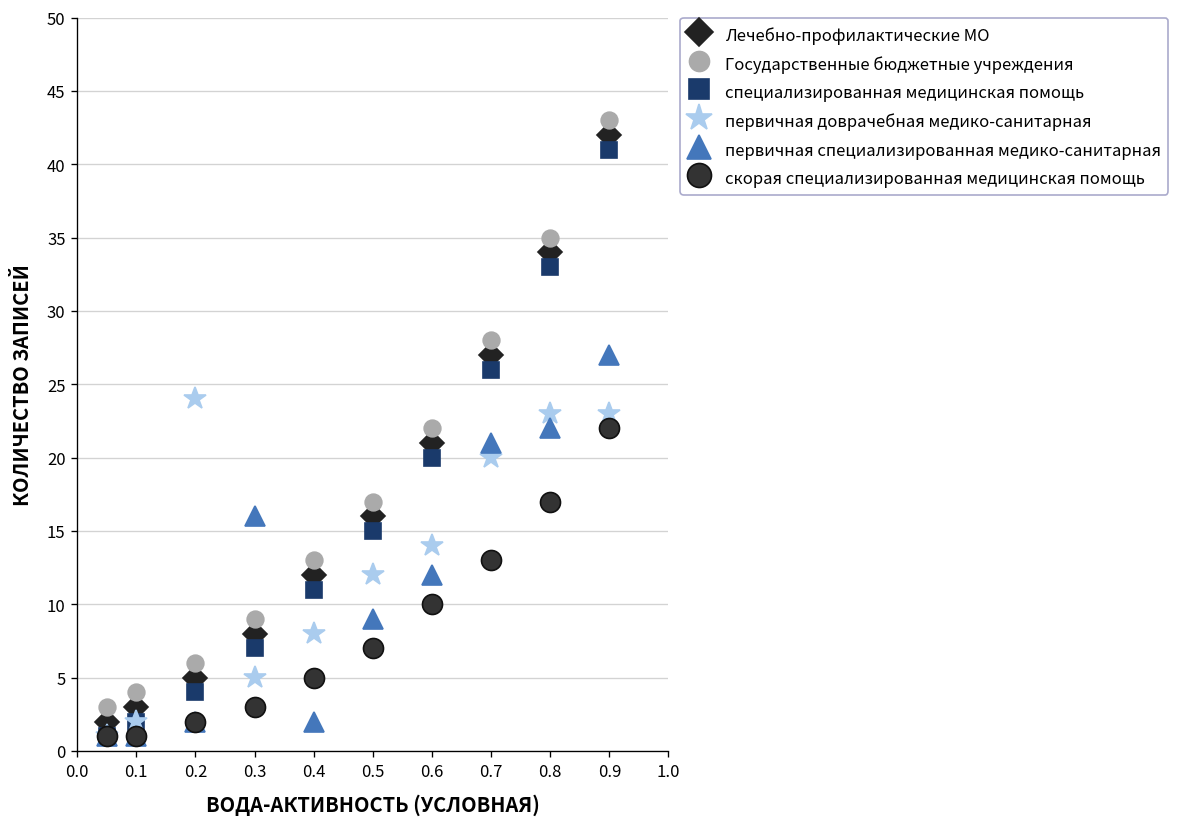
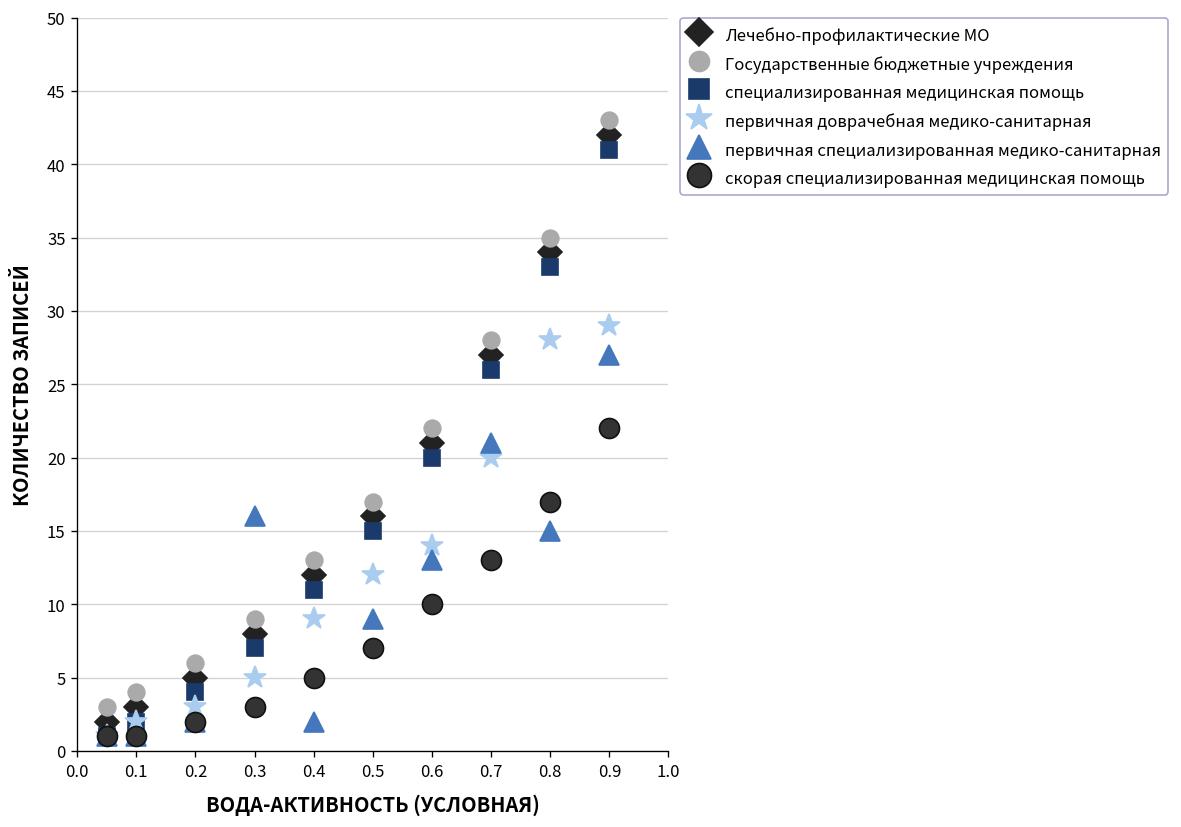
первичная доврачебная медико-санитарная, 0.2: 24 -> 3
первичная доврачебная медико-санитарная, 0.4: 8 -> 9
первичная специализированная медико-санитарная, 0.6: 12 -> 13
первичная доврачебная медико-санитарная, 0.8: 23 -> 28
первичная специализированная медико-санитарная, 0.8: 22 -> 15
первичная доврачебная медико-санитарная, 0.9: 23 -> 29
